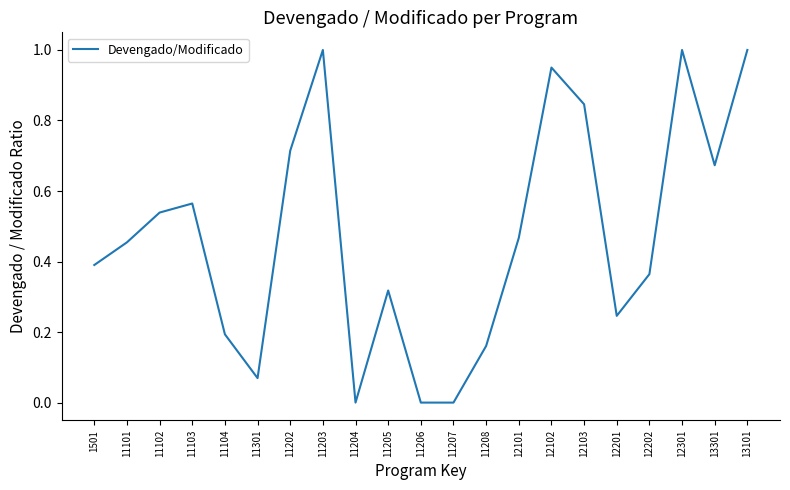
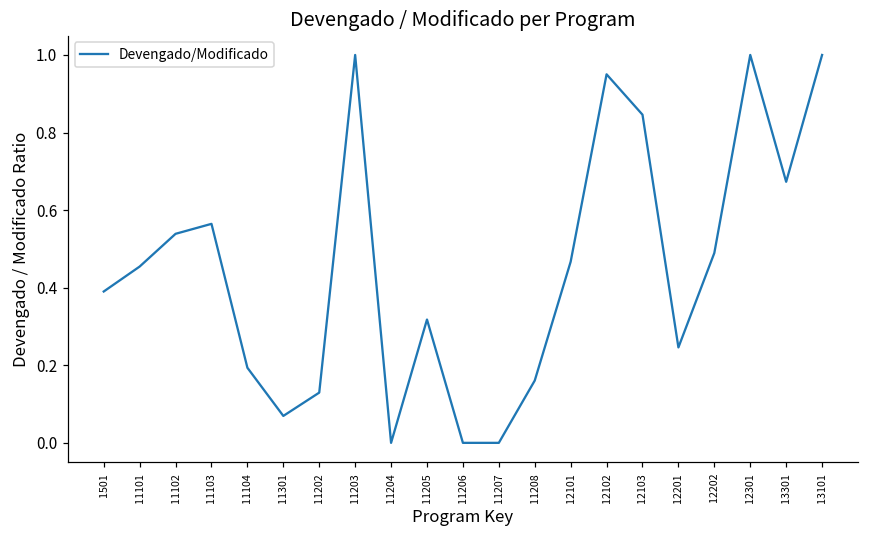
11202: 0.71 -> 0.13
12202: 0.36 -> 0.49
